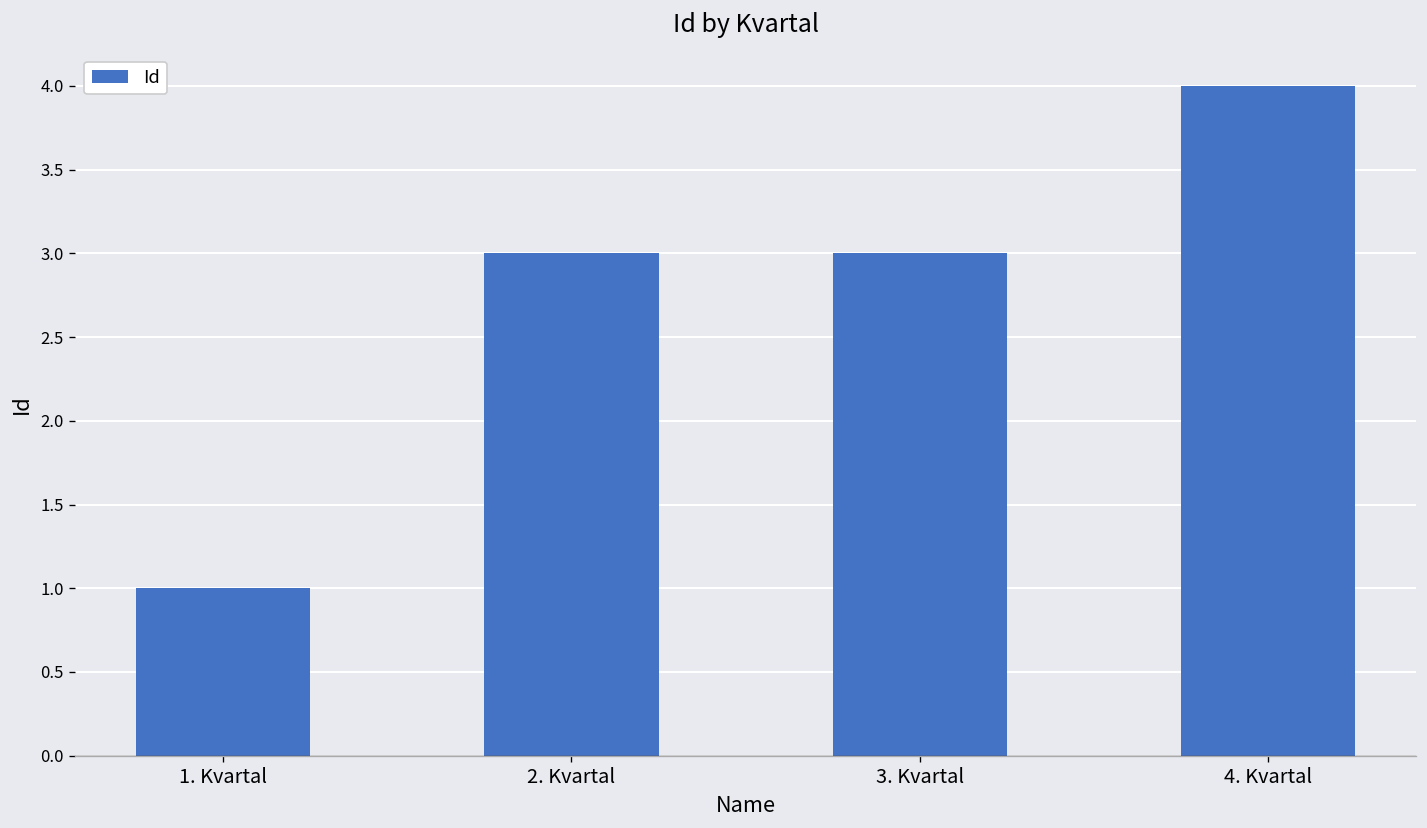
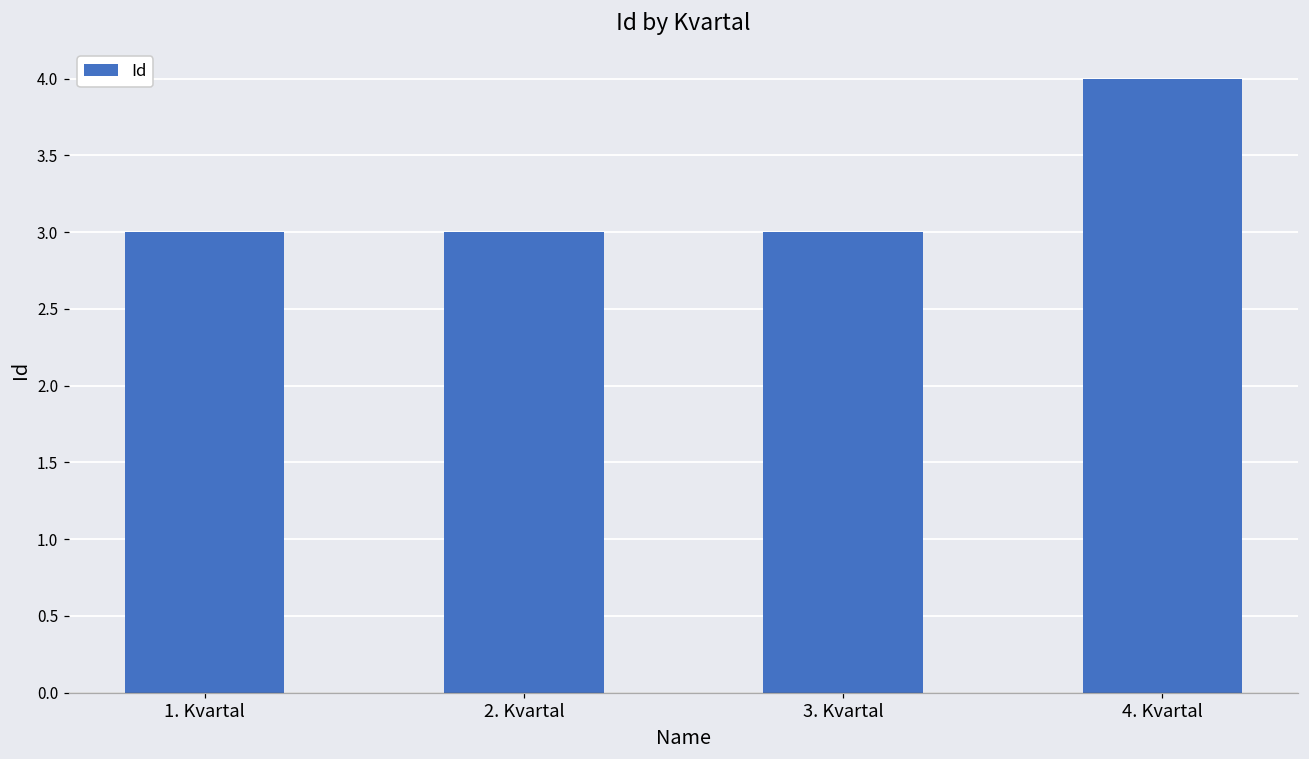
1. Kvartal: 1 -> 3
